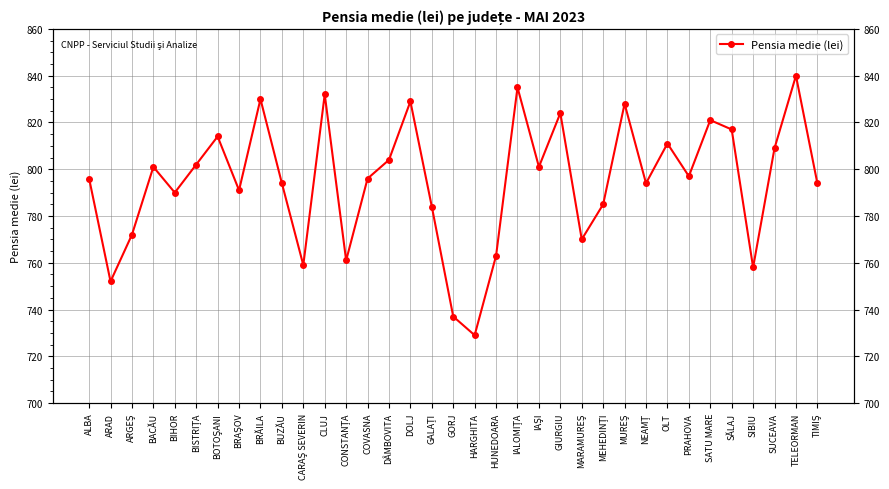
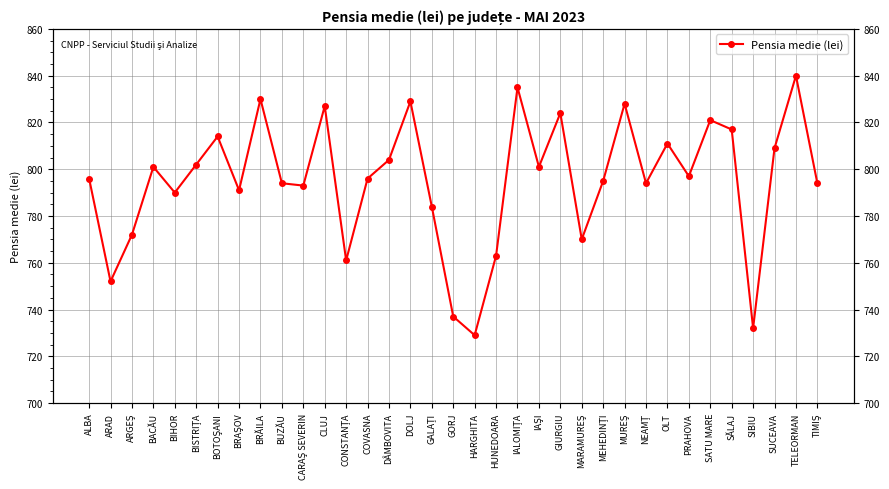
CARAŞ SEVERIN: 759 -> 793
CLUJ: 832 -> 827
MEHEDINŢI: 785 -> 795
SIBIU: 758 -> 732
